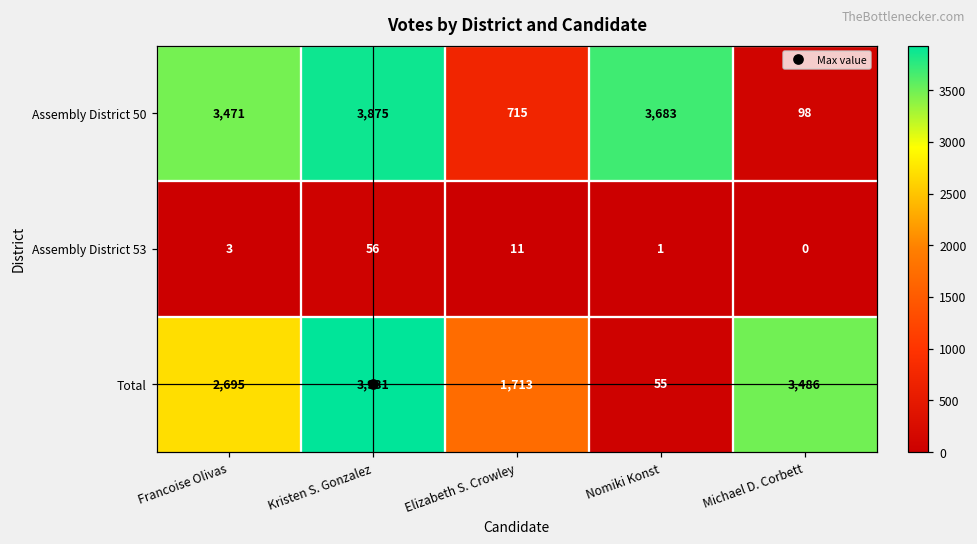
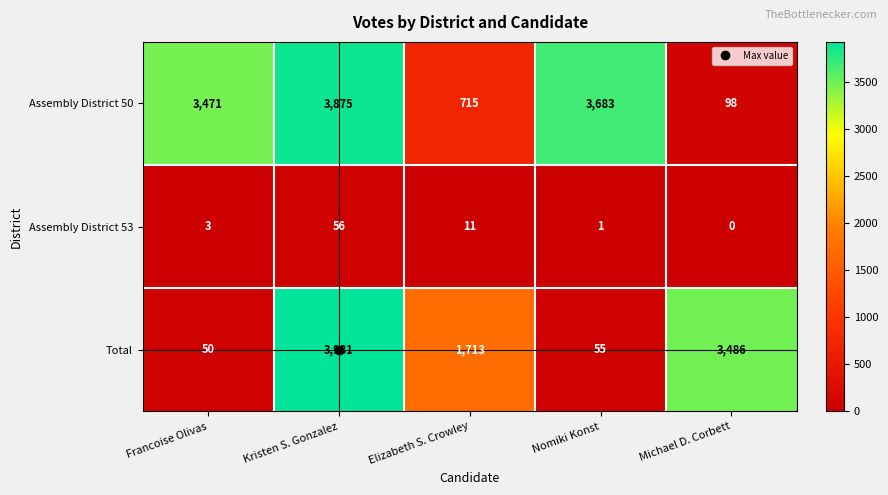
Total, Francoise Olivas: 2,695 -> 50
